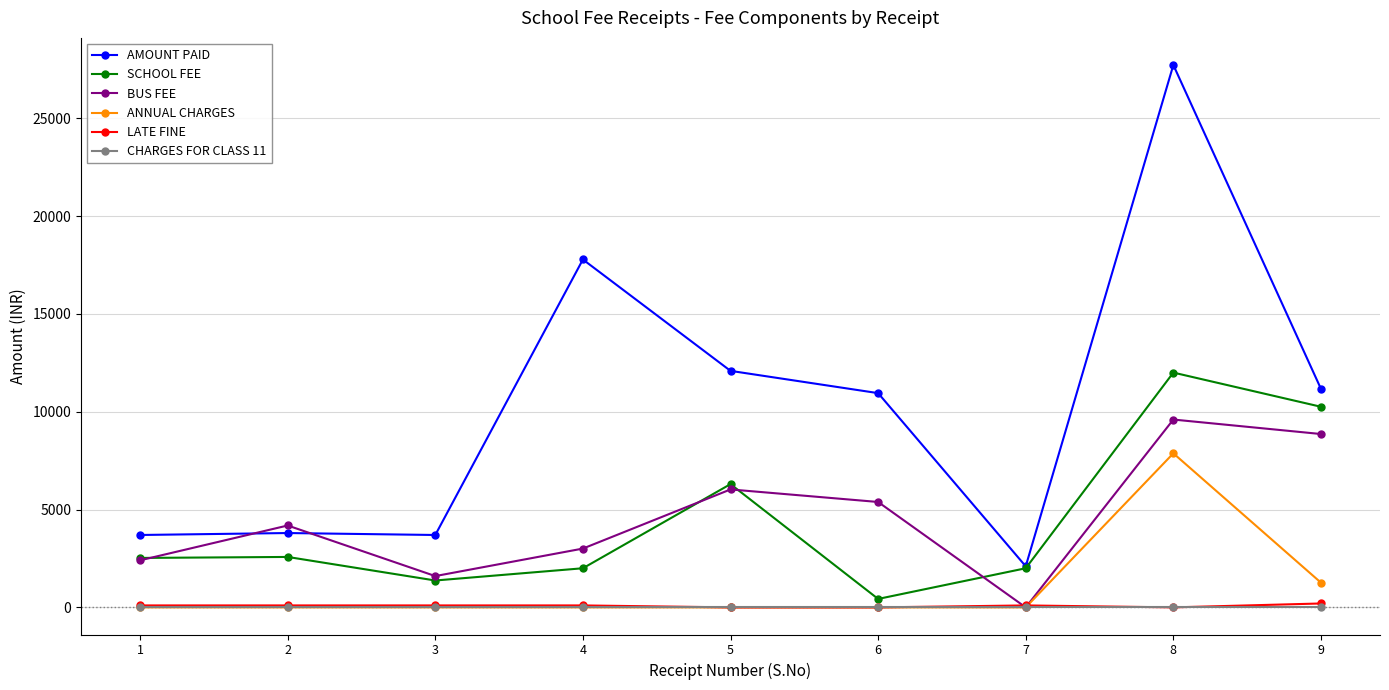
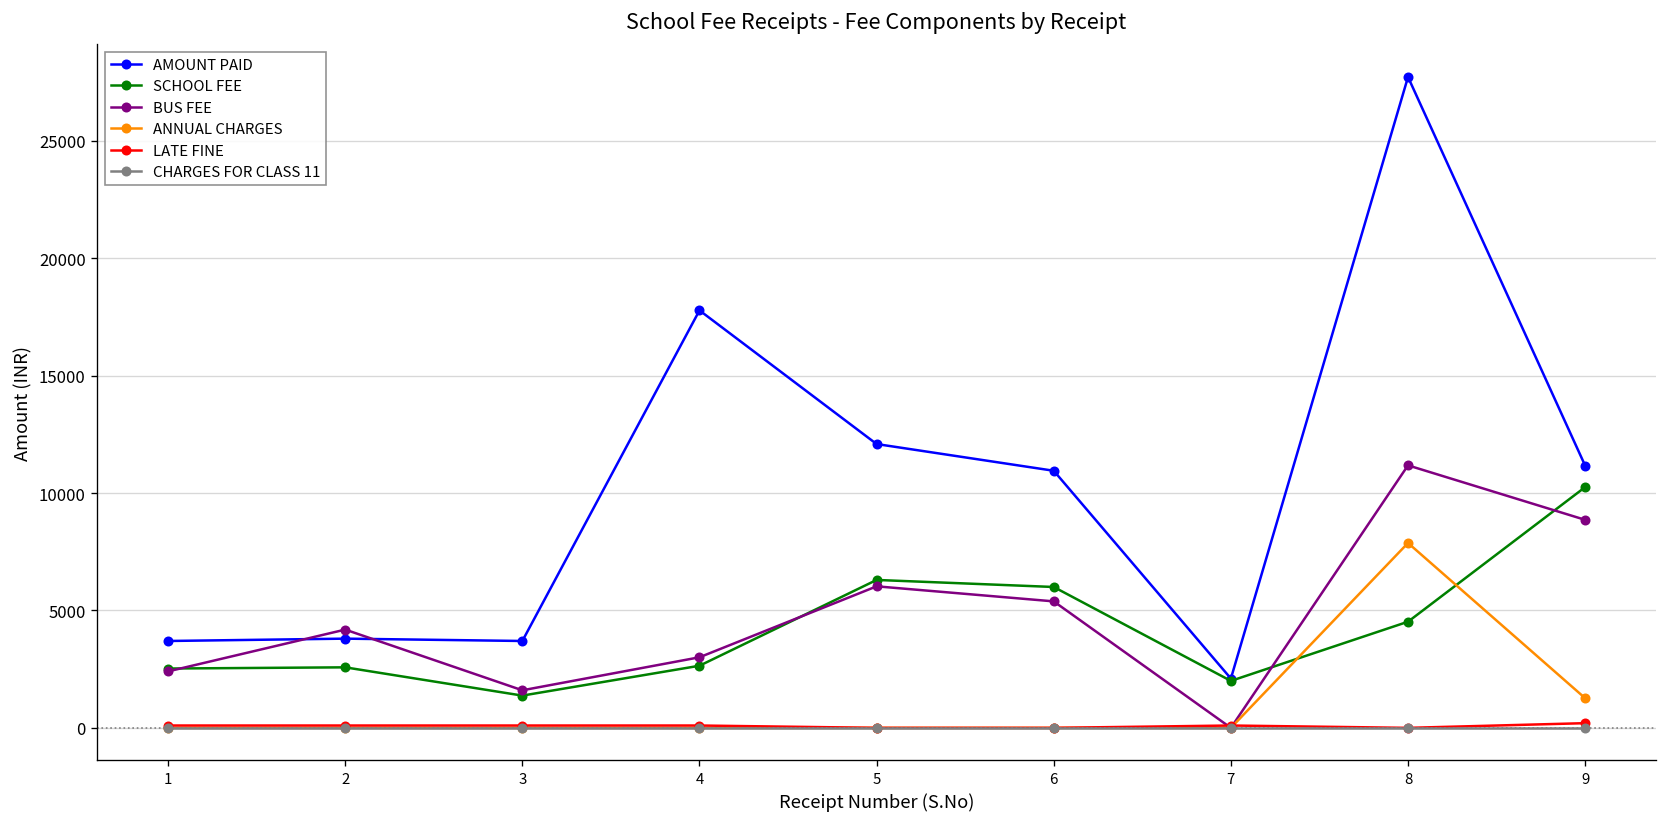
SCHOOL FEE, 4: 2000 -> 2600
SCHOOL FEE, 6: 400 -> 6000
SCHOOL FEE, 8: 12000 -> 4500
BUS FEE, 8: 9600 -> 11200
